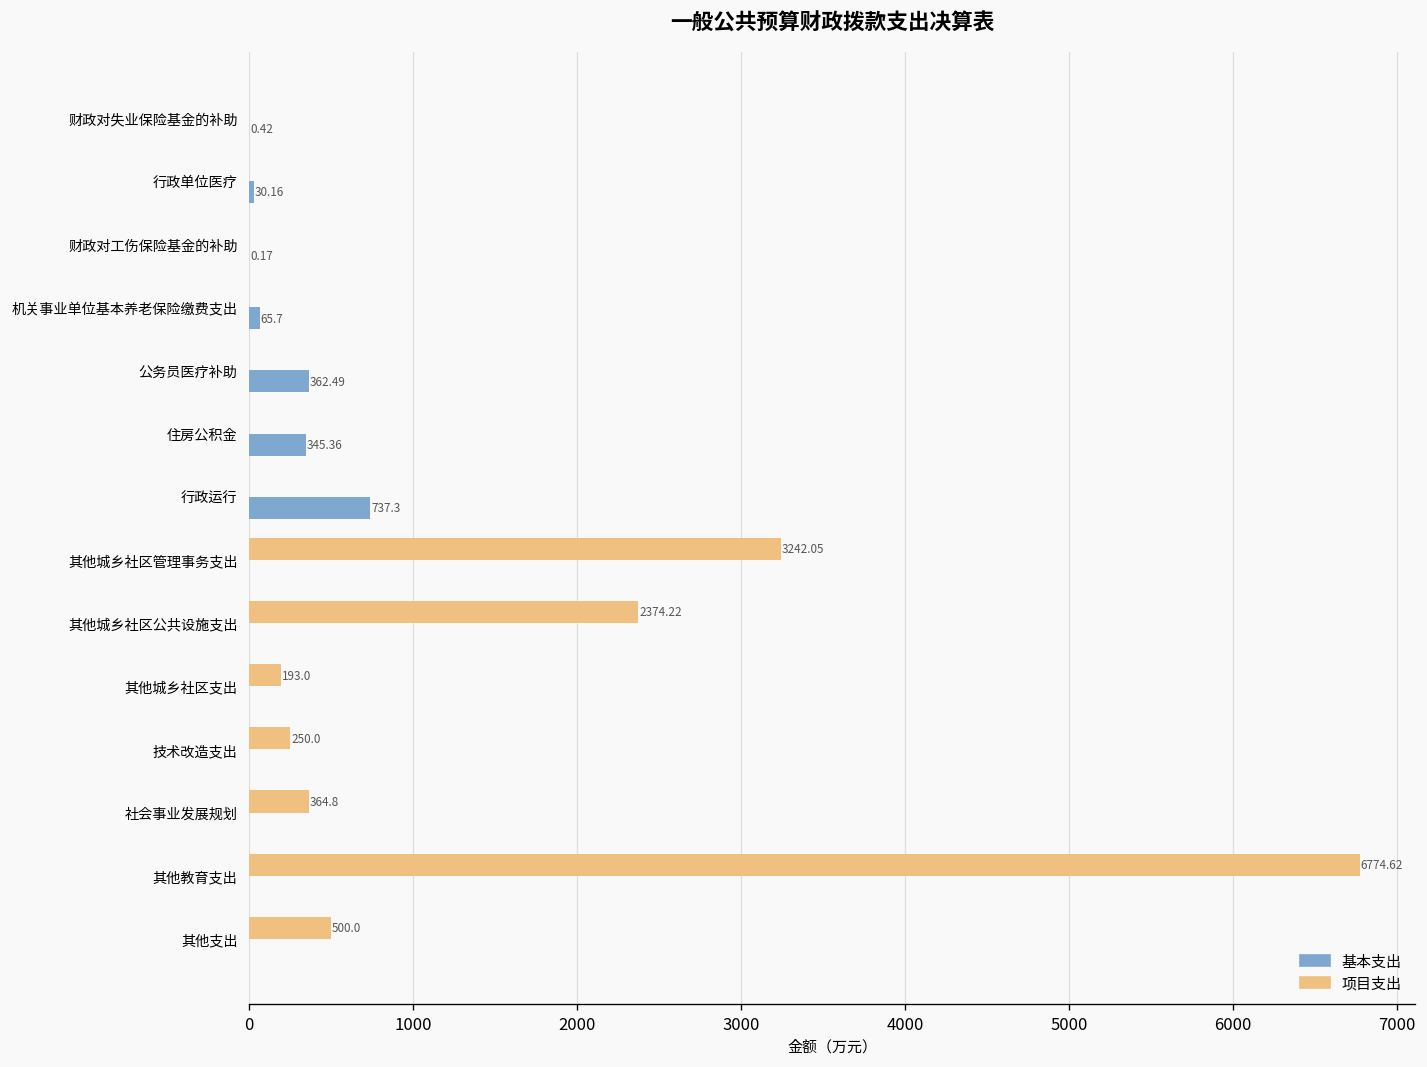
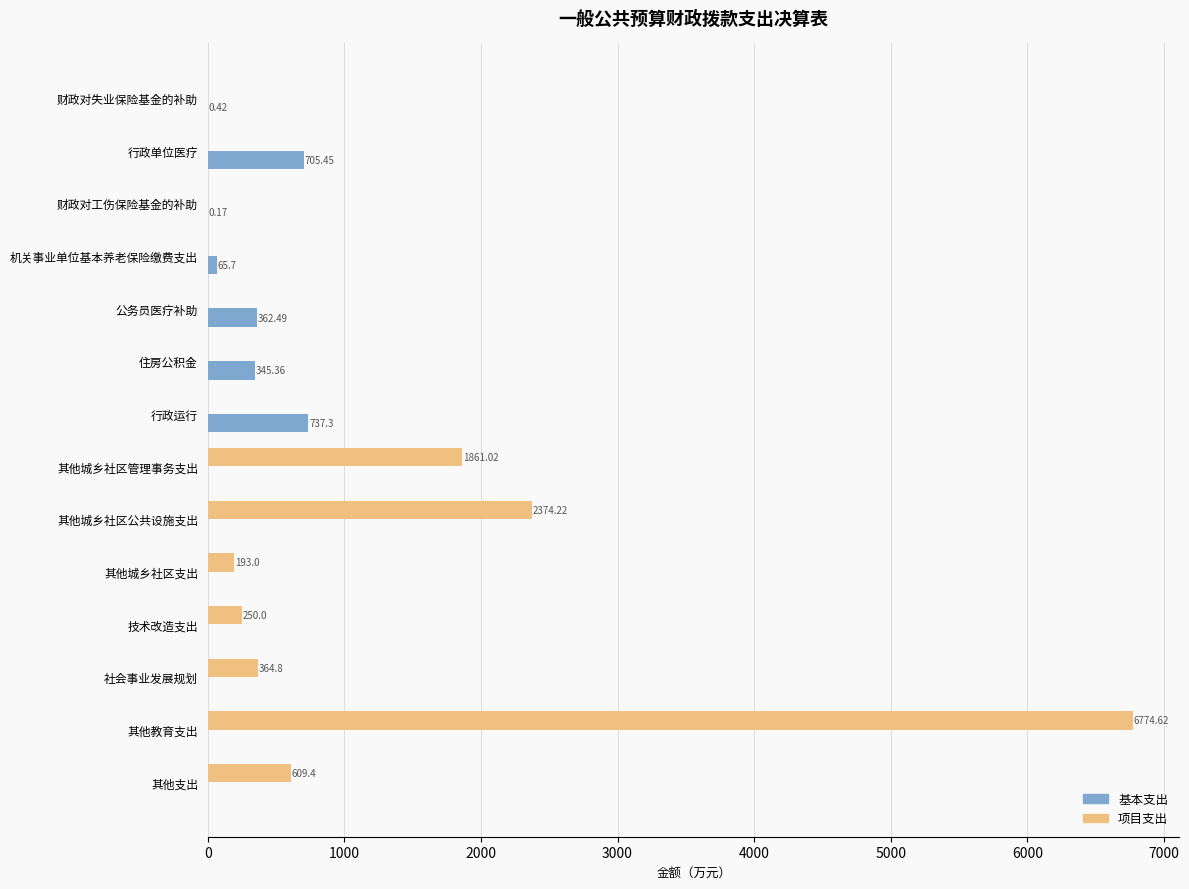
基本支出, 行政单位医疗: 30.16 -> 705.45
项目支出, 其他城乡社区管理事务支出: 3242.05 -> 1861.02
项目支出, 其他支出: 500.0 -> 609.4
